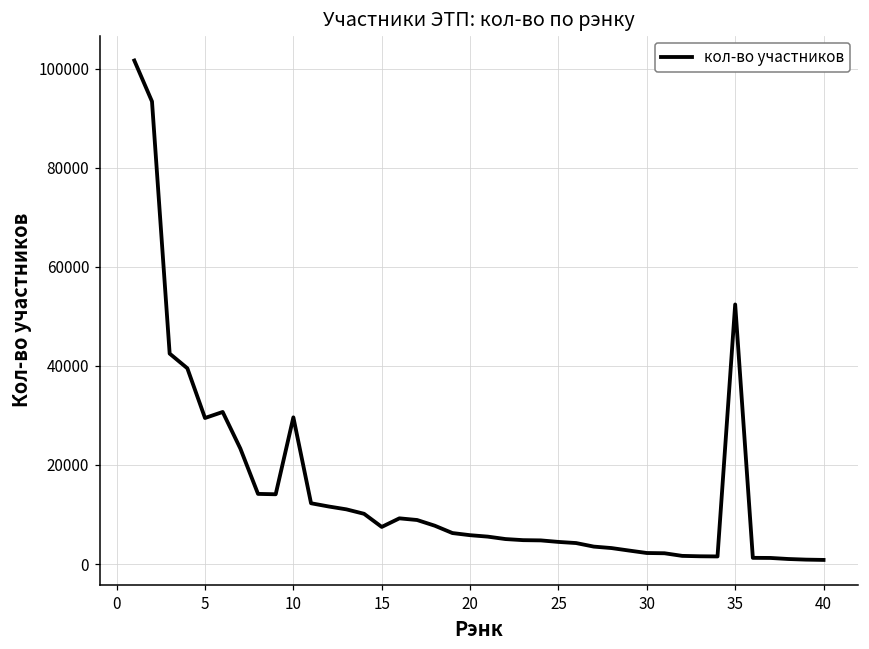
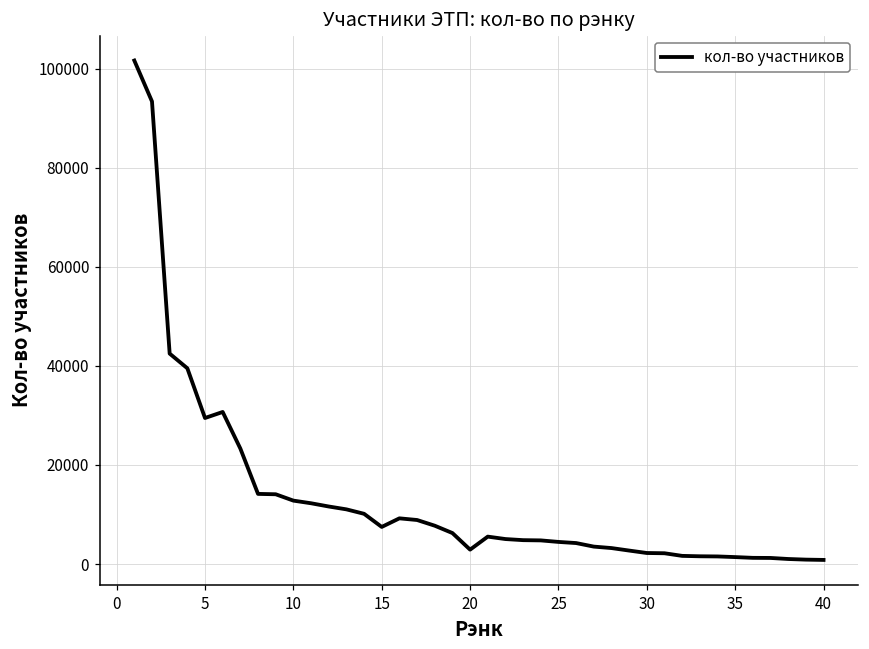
10: 30000 -> 13000
20: 6000 -> 3000
35: 52000 -> 1000
